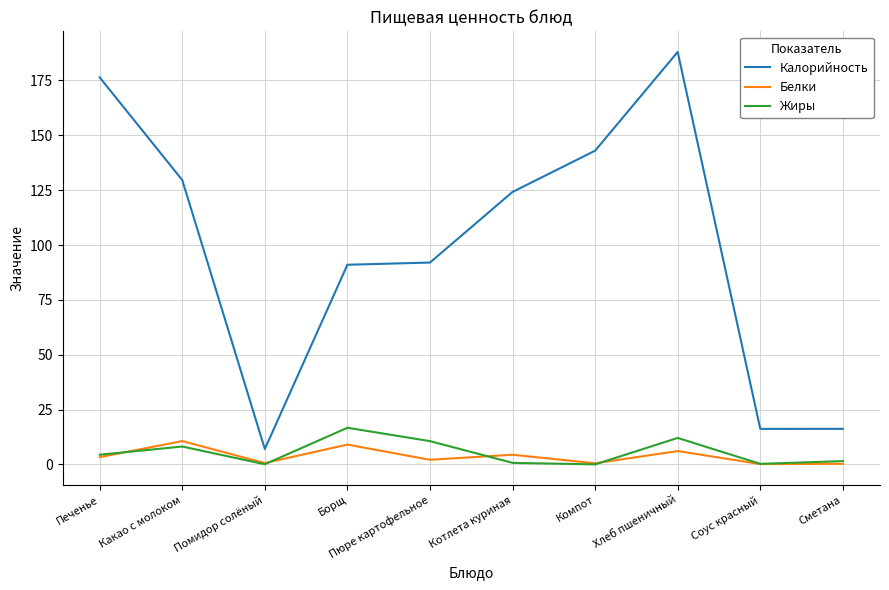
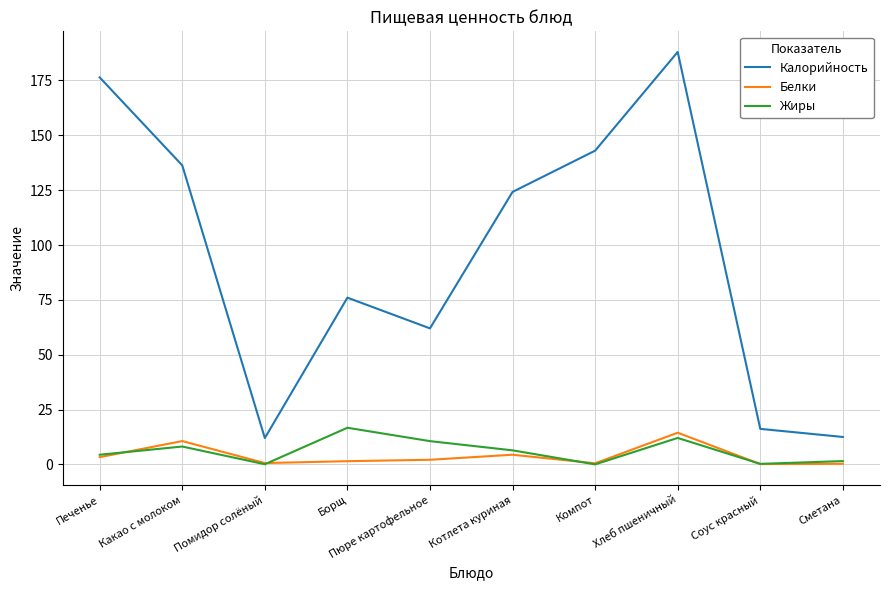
Калорийность, Какао с молоком: 130 -> 136
Калорийность, Помидор солёный: 7 -> 12
Калорийность, Борщ: 91 -> 76
Белки, Борщ: 9 -> 1
Калорийность, Пюре картофельное: 92 -> 62
Жиры, Котлета куриная: 1 -> 6
Белки, Хлеб пшеничный: 6 -> 14
Калорийность, Сметана: 16 -> 13
